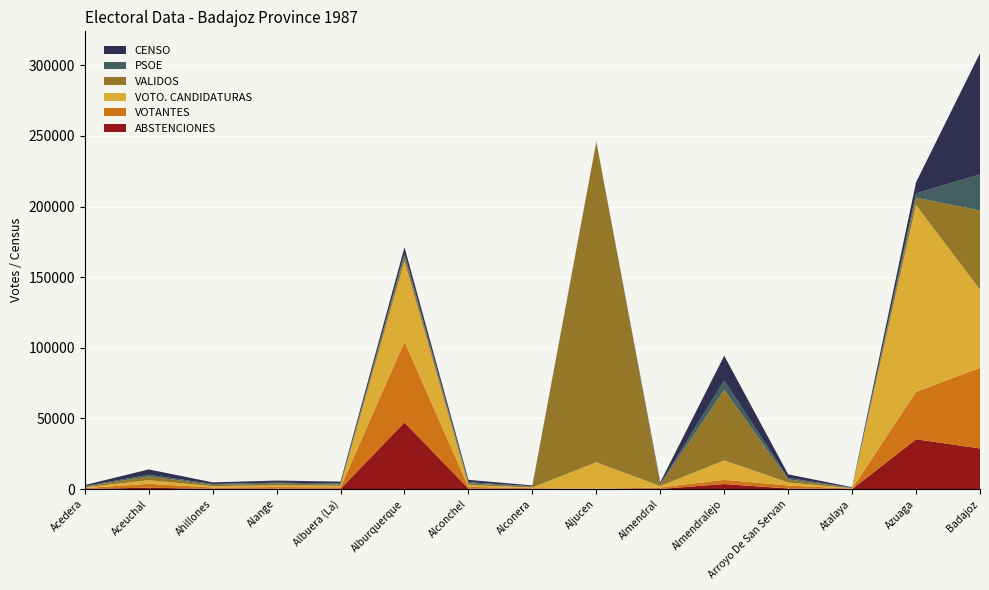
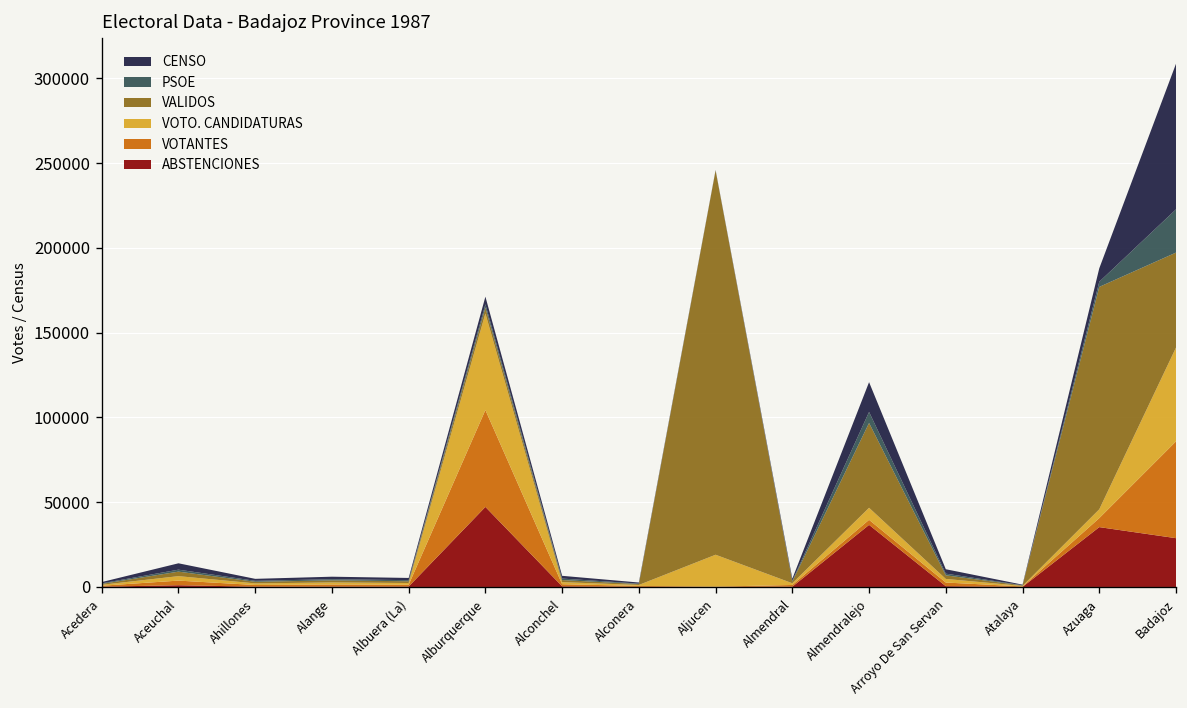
ABSTENCIONES, Almendralejo: 4000 -> 37000
VOTO. CANDIDATURAS, Almendralejo: 14000 -> 7000
VOTANTES, Azuaga: 34000 -> 5000
VOTO. CANDIDATURAS, Azuaga: 132000 -> 5000
VALIDOS, Azuaga: 5000 -> 131000
